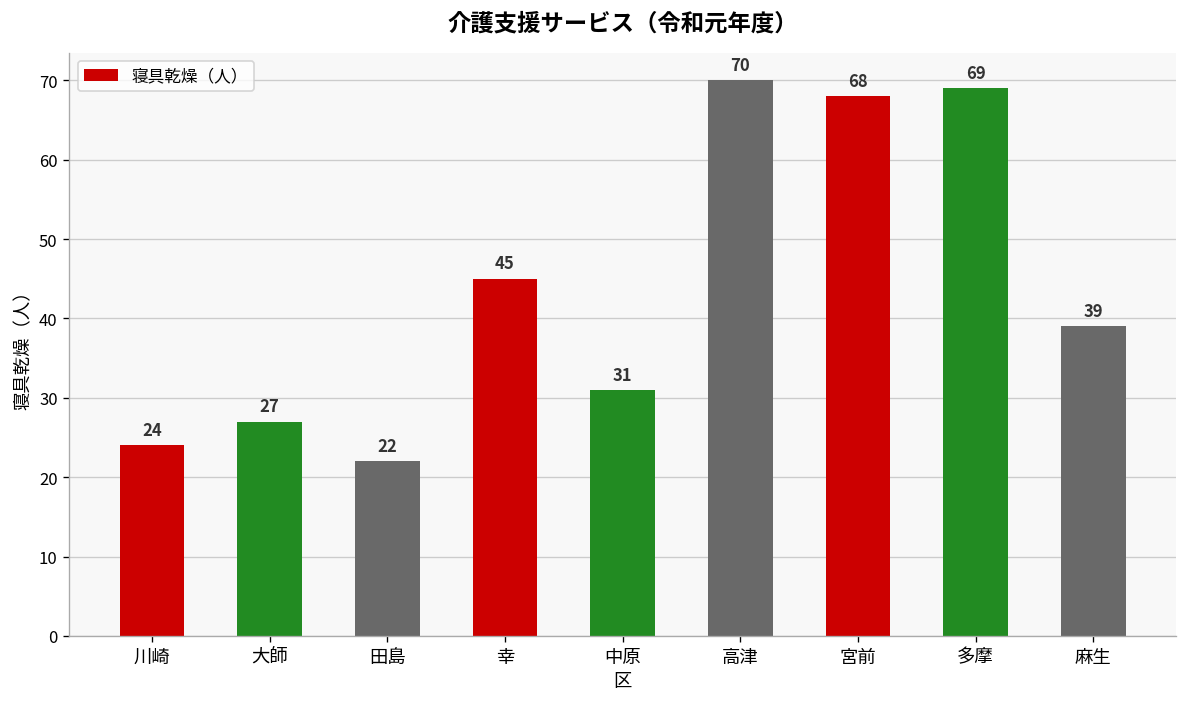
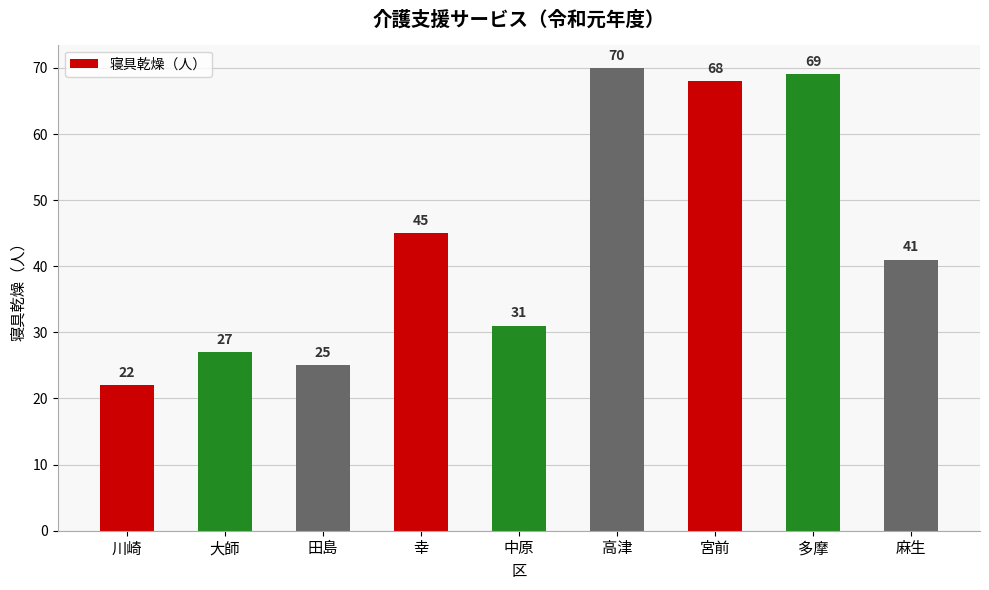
川崎: 24 -> 22
田島: 22 -> 25
麻生: 39 -> 41
